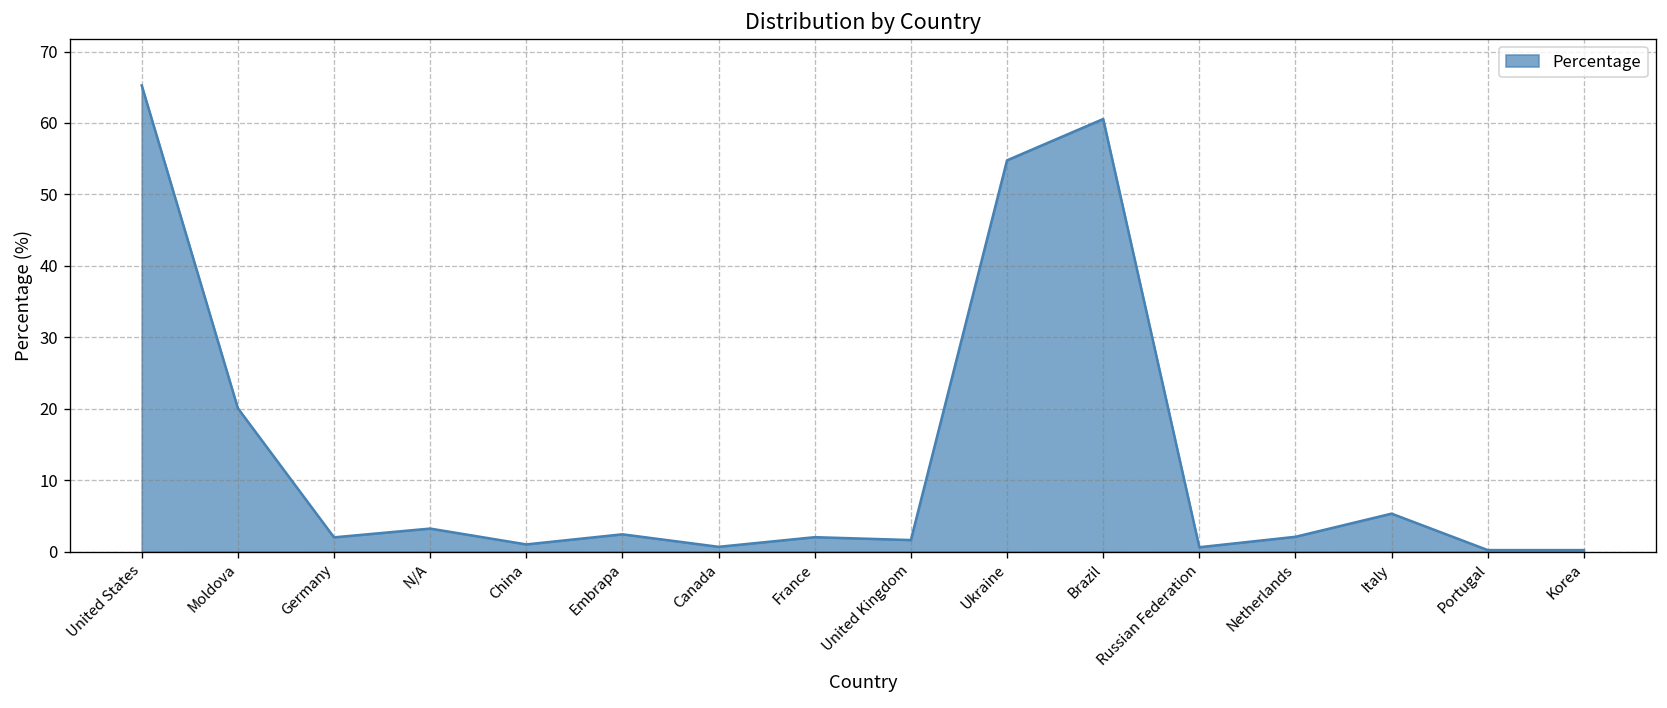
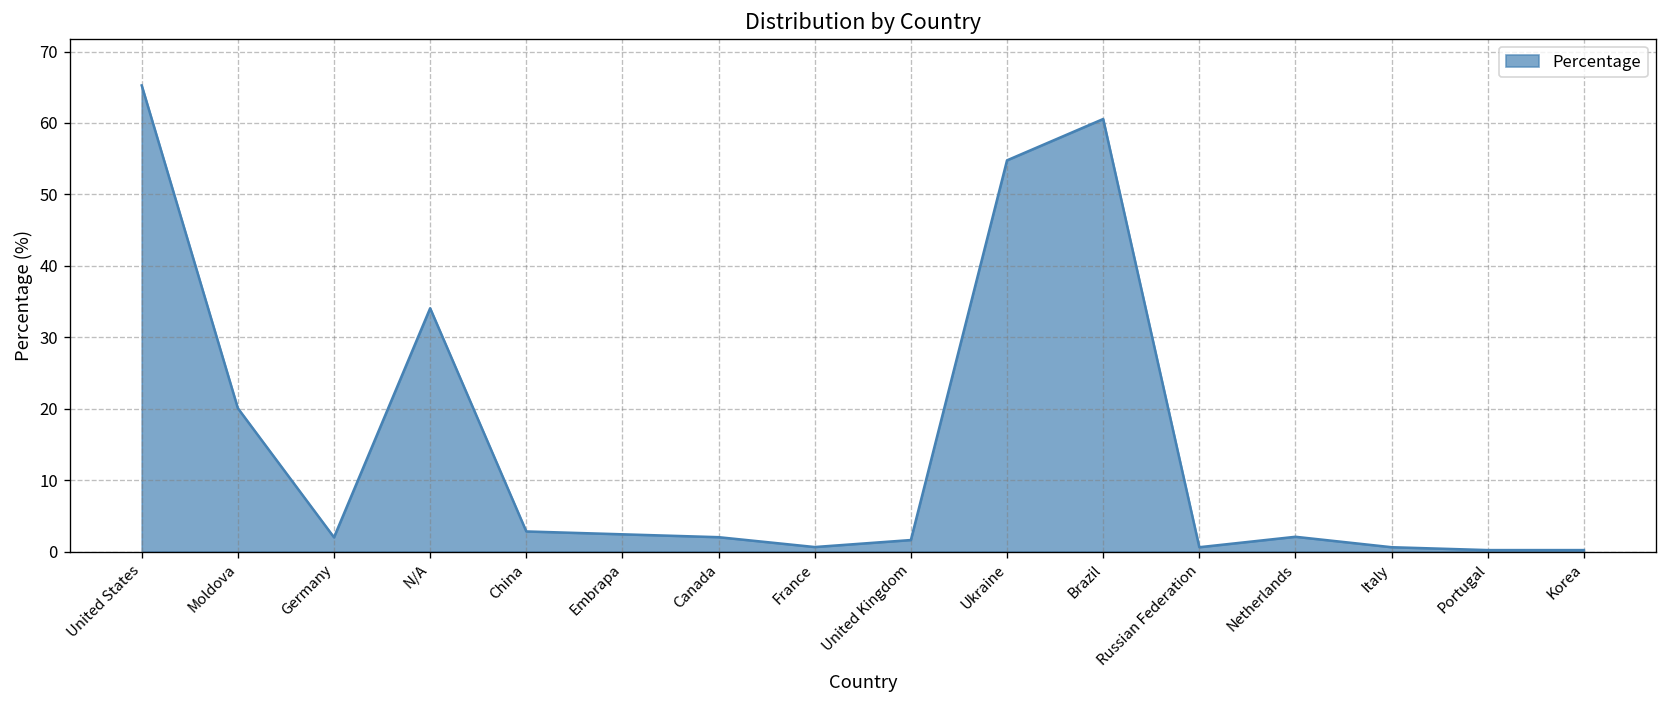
N/A: 3 -> 34
China: 1 -> 3
Canada: 1 -> 2
France: 2 -> 1
Italy: 5 -> 1
